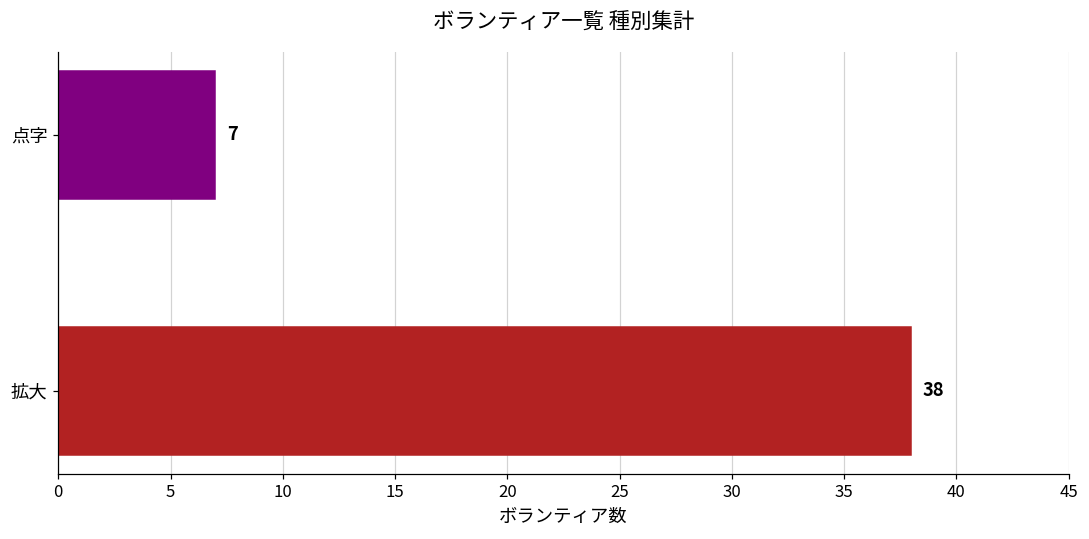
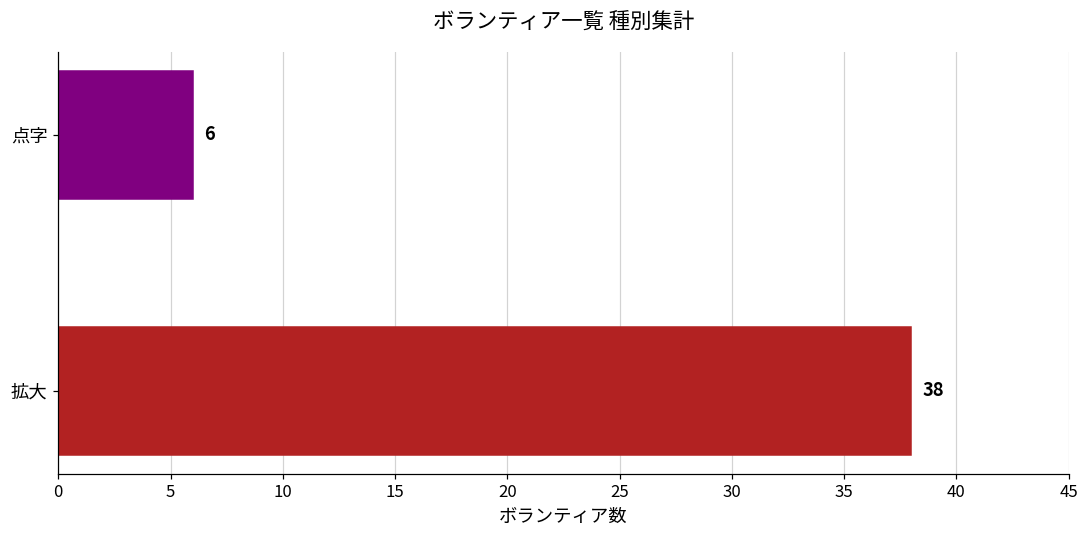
点字: 7 -> 6
